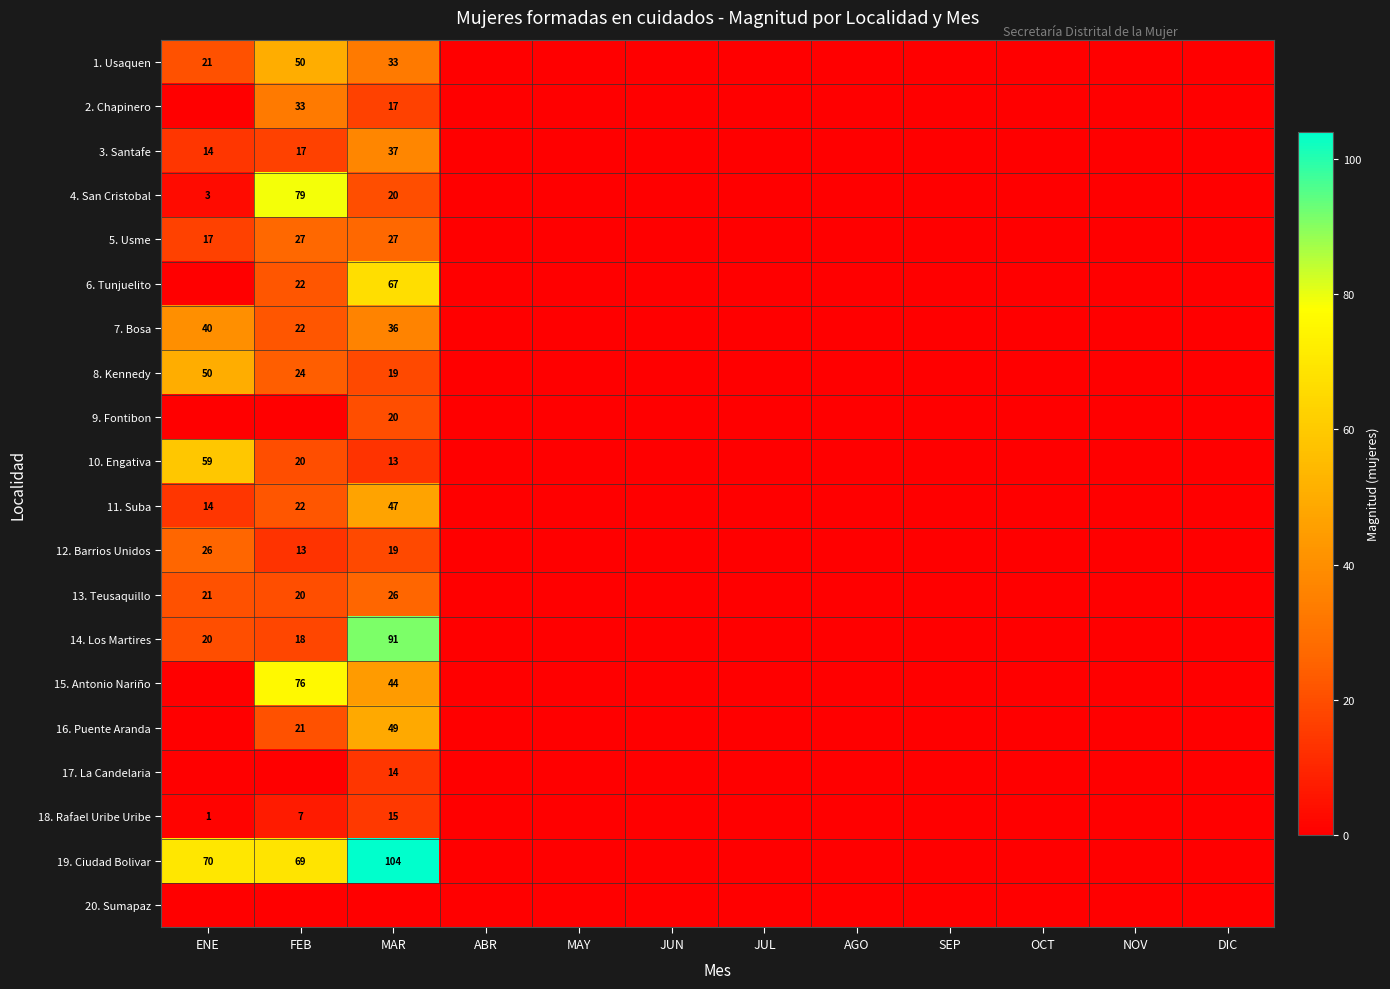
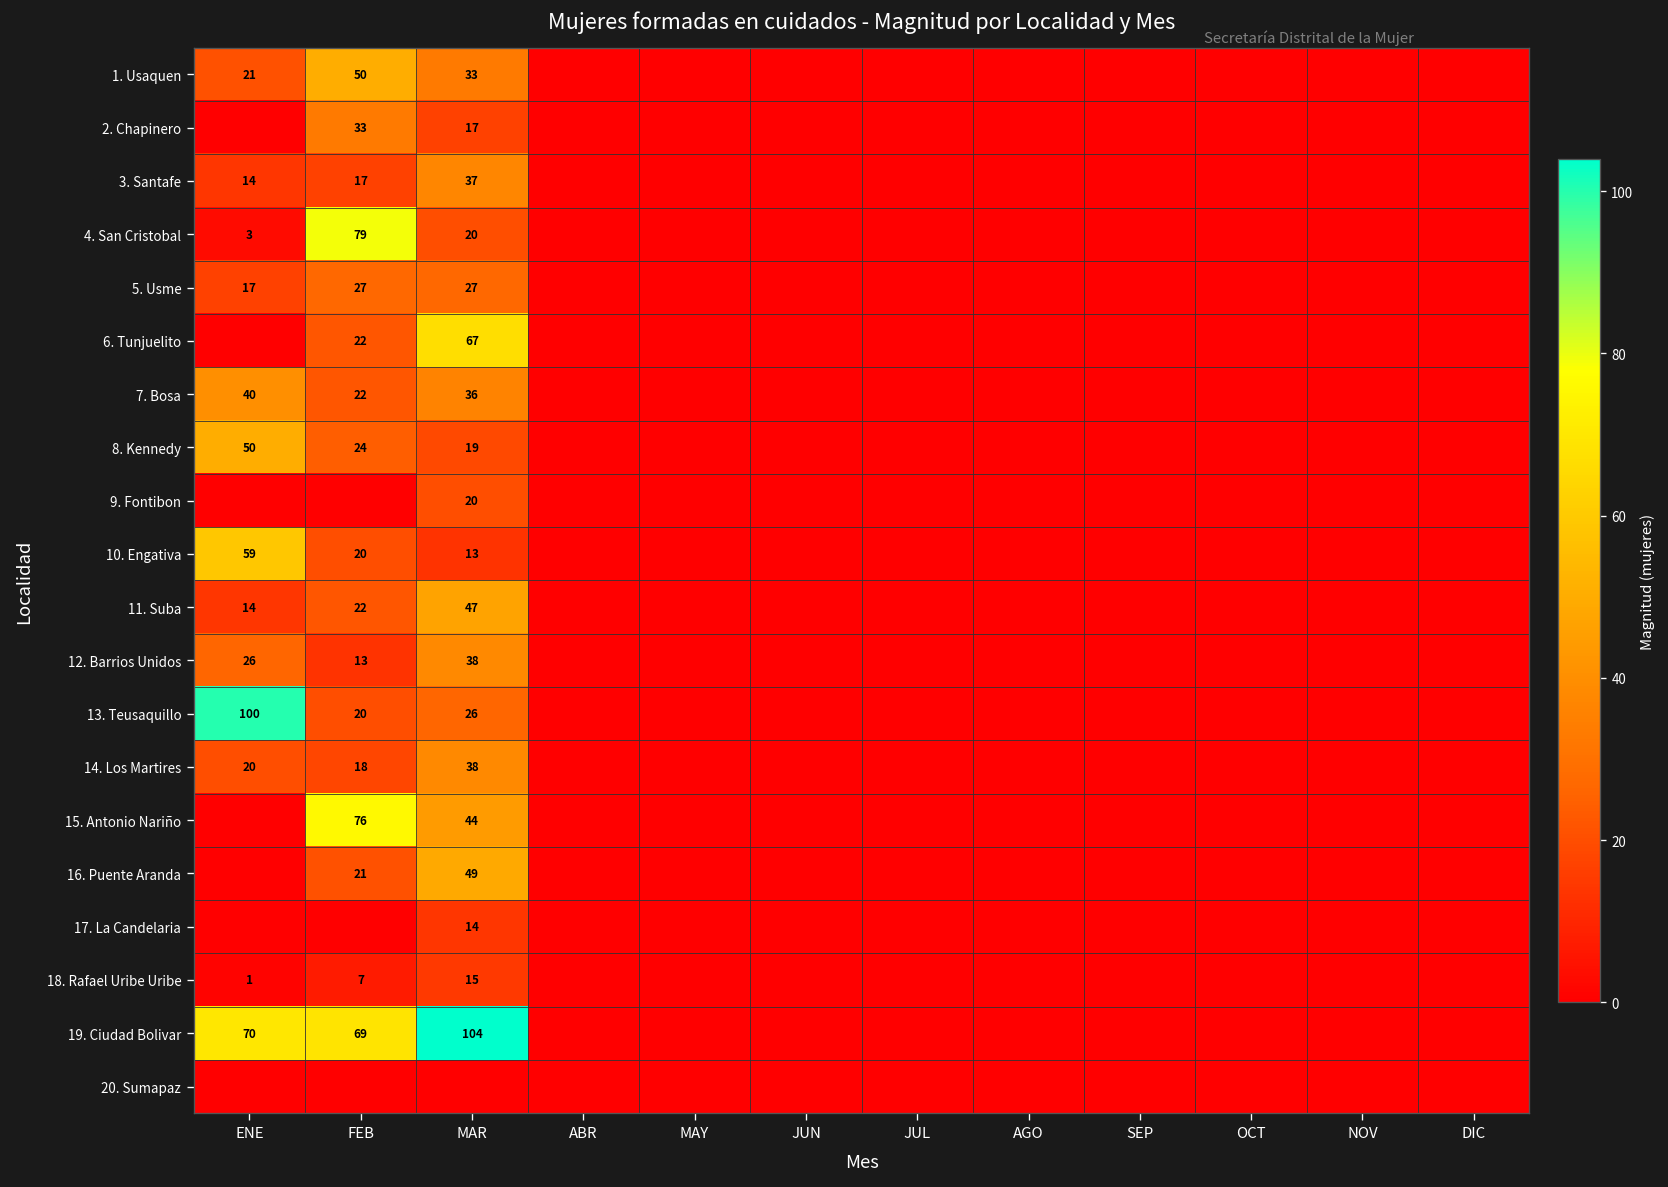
12. Barrios Unidos, MAR: 19 -> 38
13. Teusaquillo, ENE: 21 -> 100
14. Los Martires, MAR: 91 -> 38
